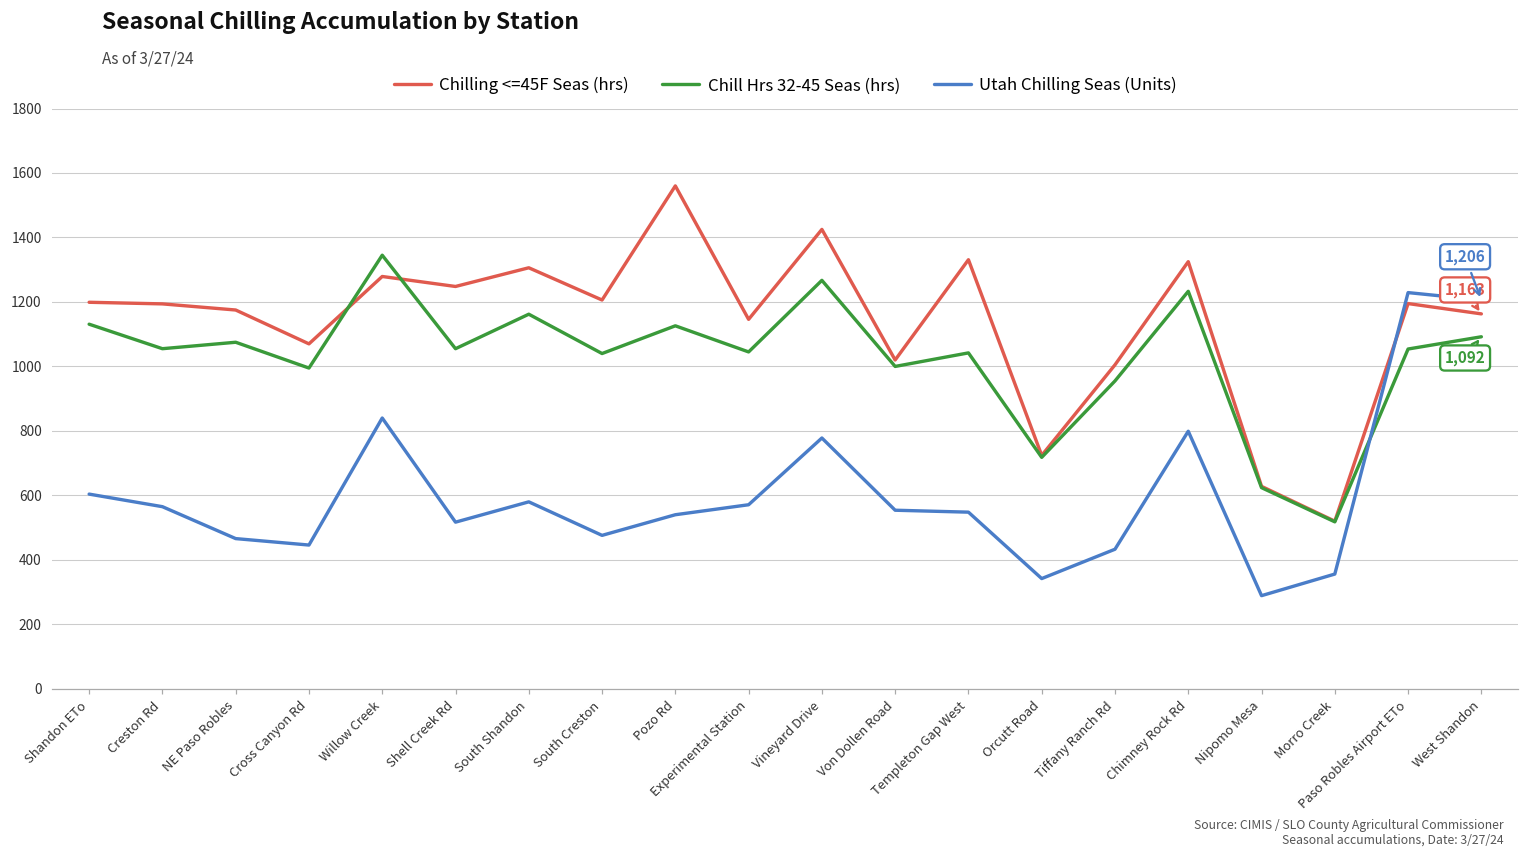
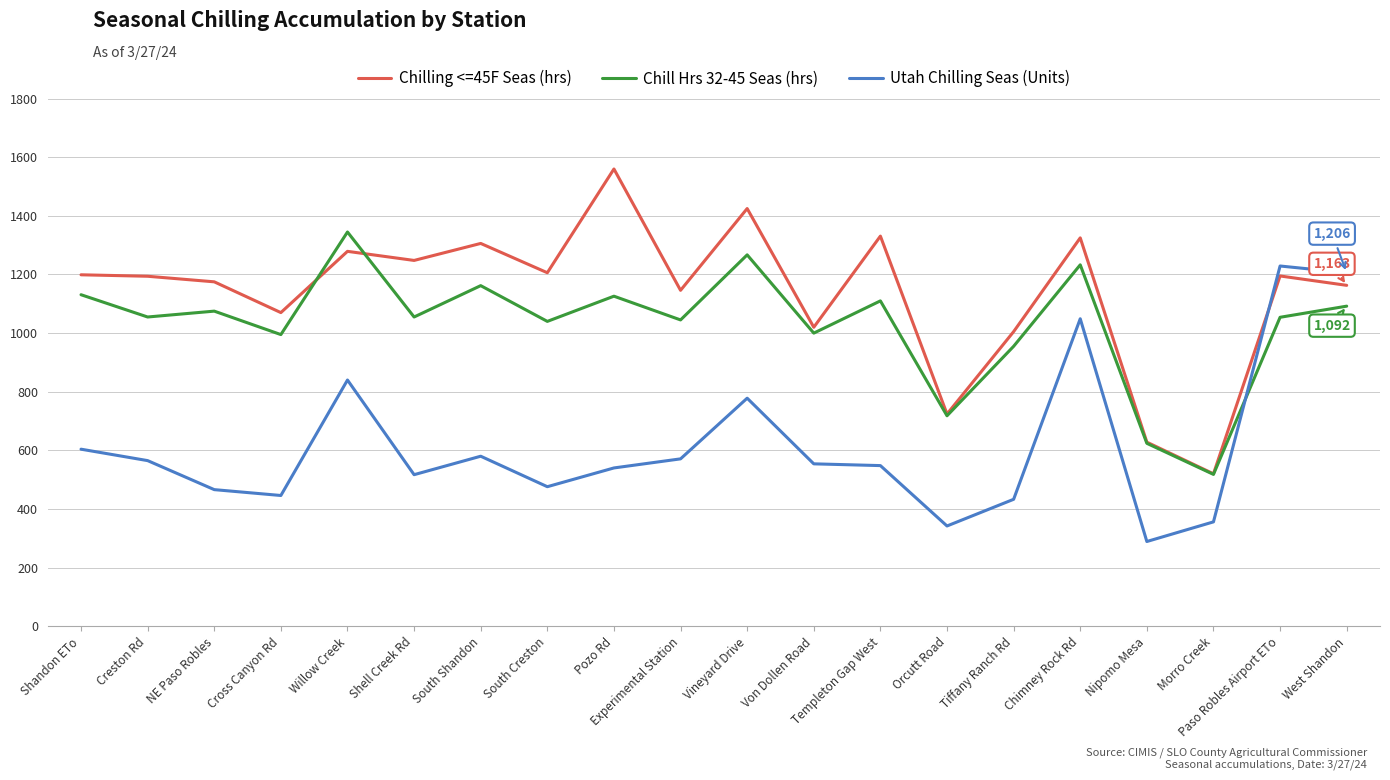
Chill Hrs 32-45 Seas (hrs), Templeton Gap West: 1040 -> 1110
Utah Chilling Seas (Units), Chimney Rock Rd: 800 -> 1050
